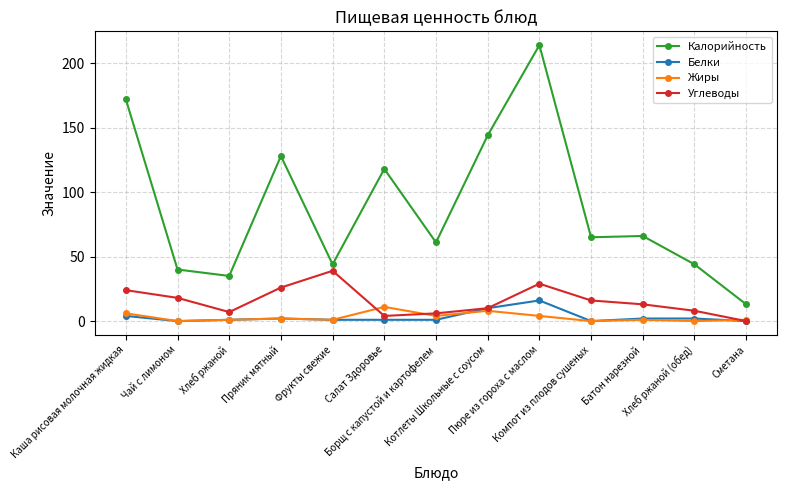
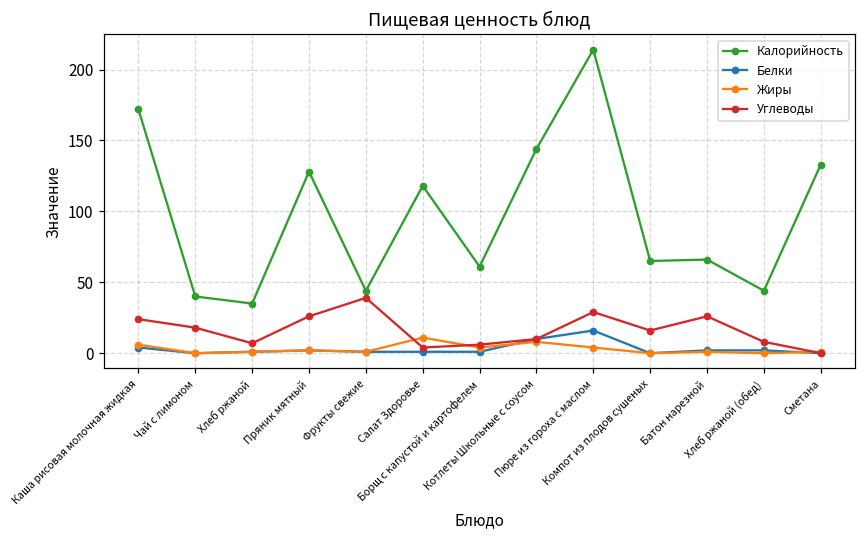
Углеводы, Батон нарезной: 13 -> 26
Калорийность, Сметана: 13 -> 133
